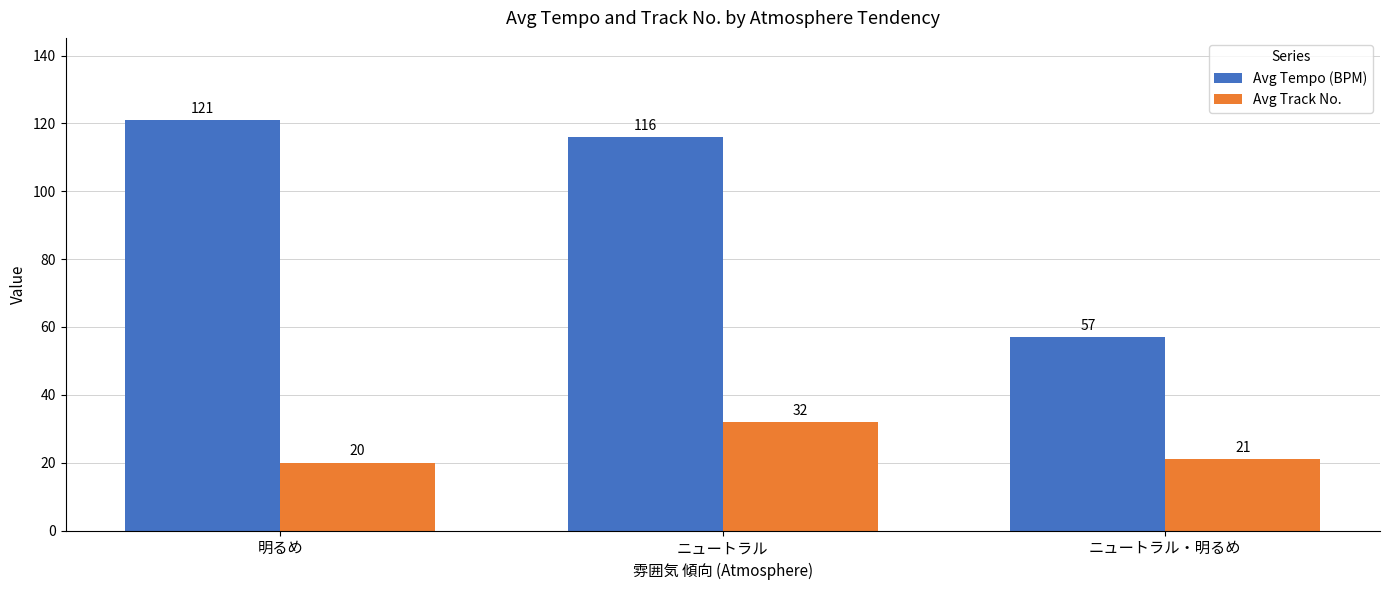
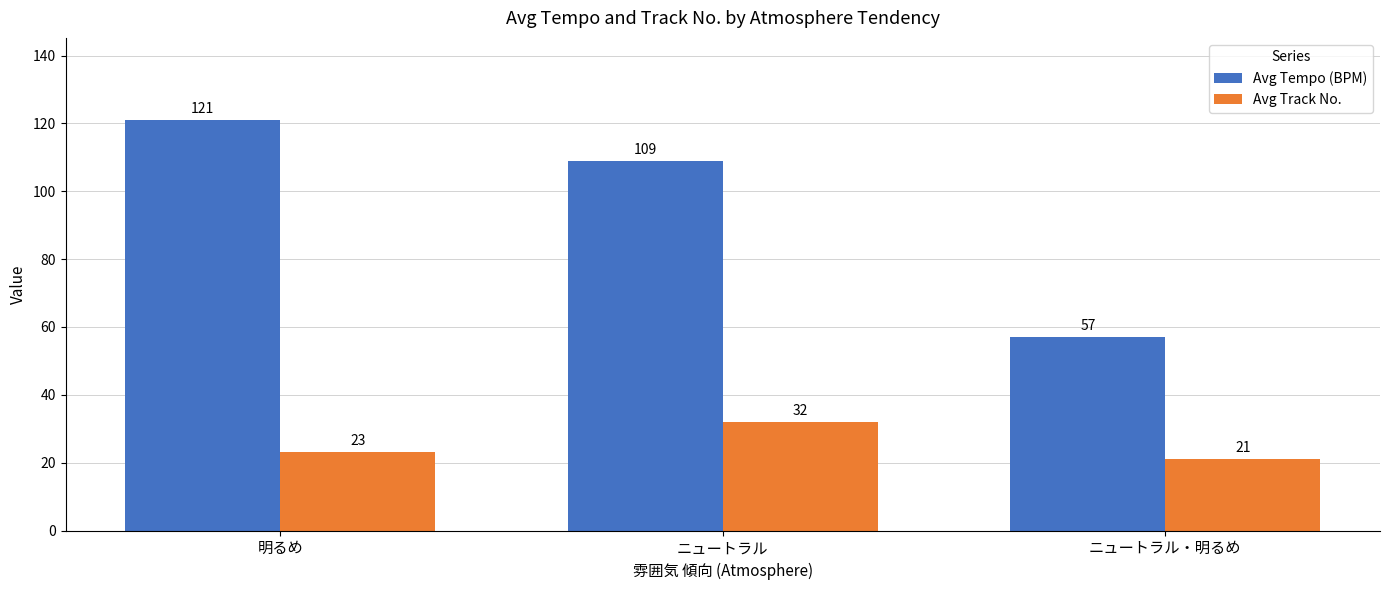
Avg Track No., 明るめ: 20 -> 23
Avg Tempo (BPM), ニュートラル: 116 -> 109
